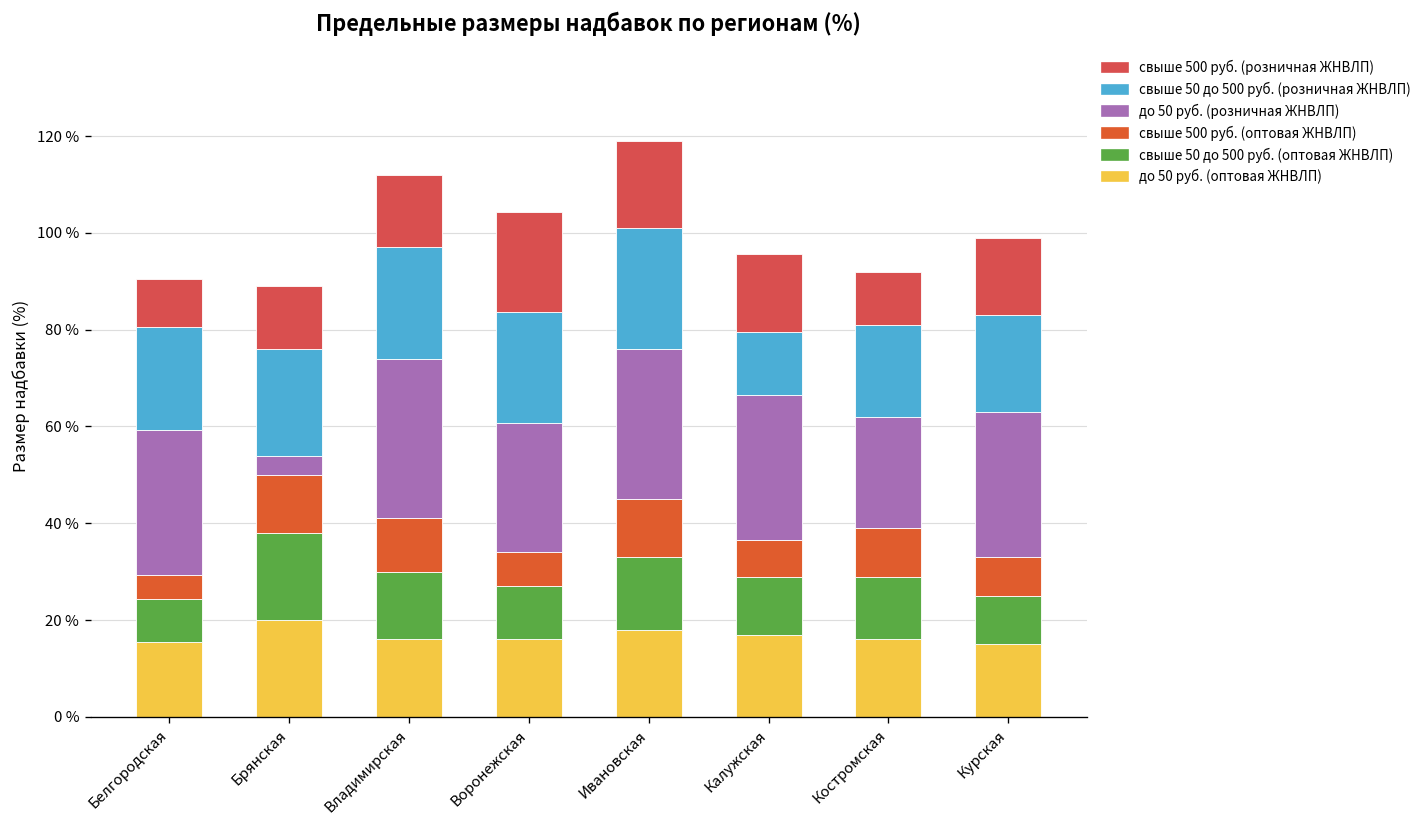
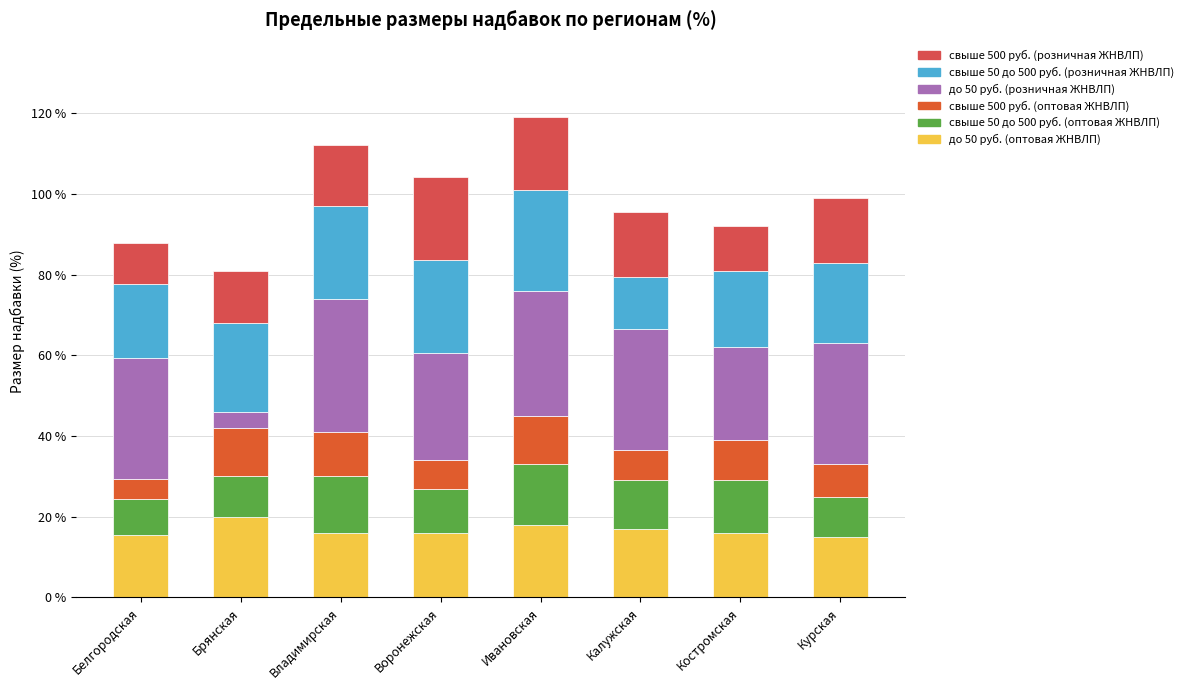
свыше 50 до 500 руб. (розничная ЖНВЛП), Белгородская: 21 % -> 19 %
свыше 50 до 500 руб. (оптовая ЖНВЛП), Брянская: 18 % -> 10 %
